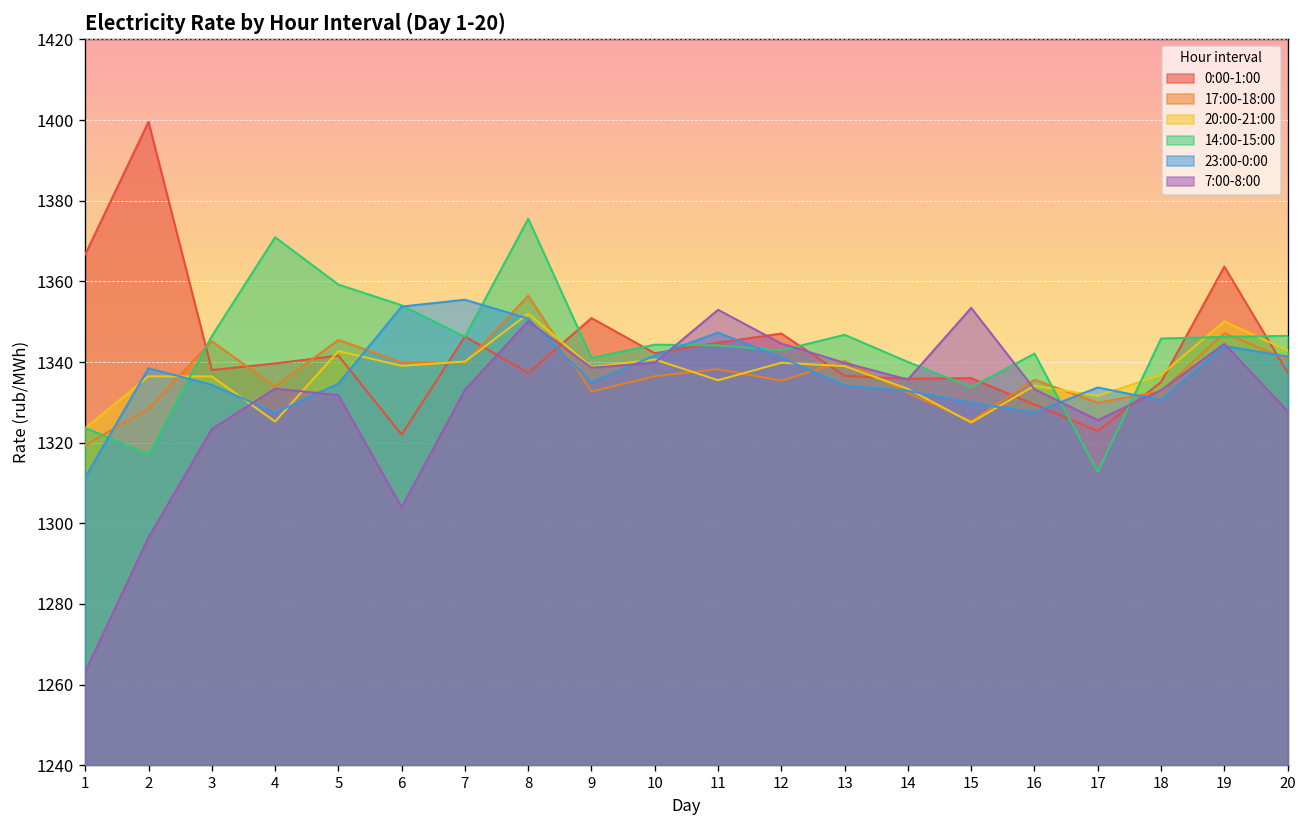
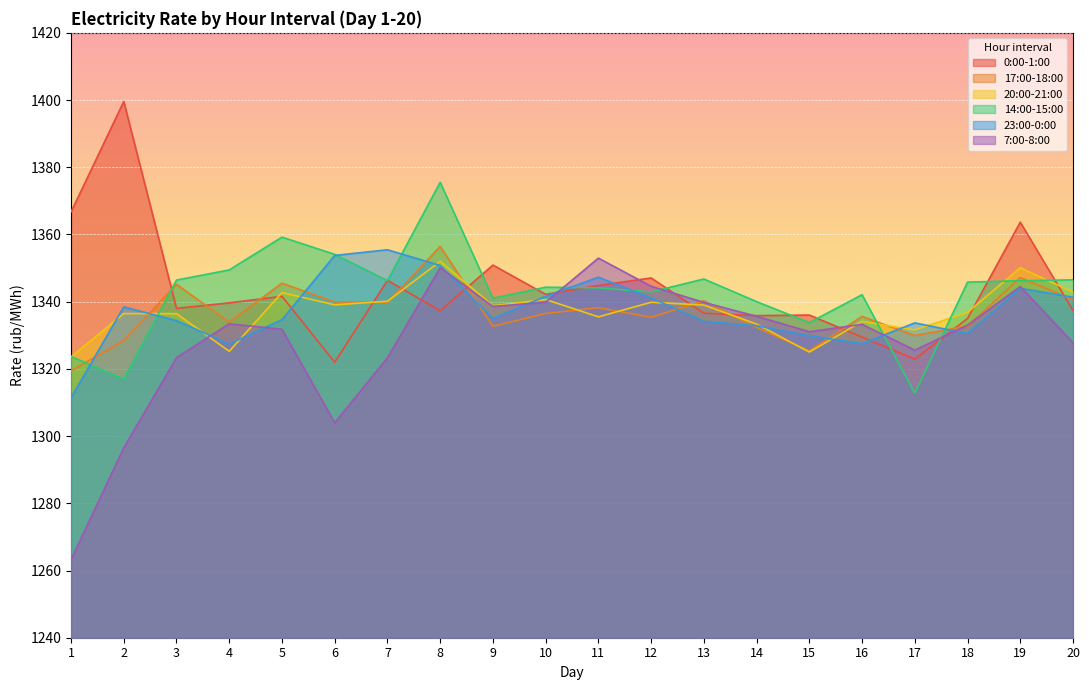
14:00-15:00, 4: 1371 -> 1349
7:00-8:00, 7: 1333 -> 1323
7:00-8:00, 15: 1353 -> 1331
